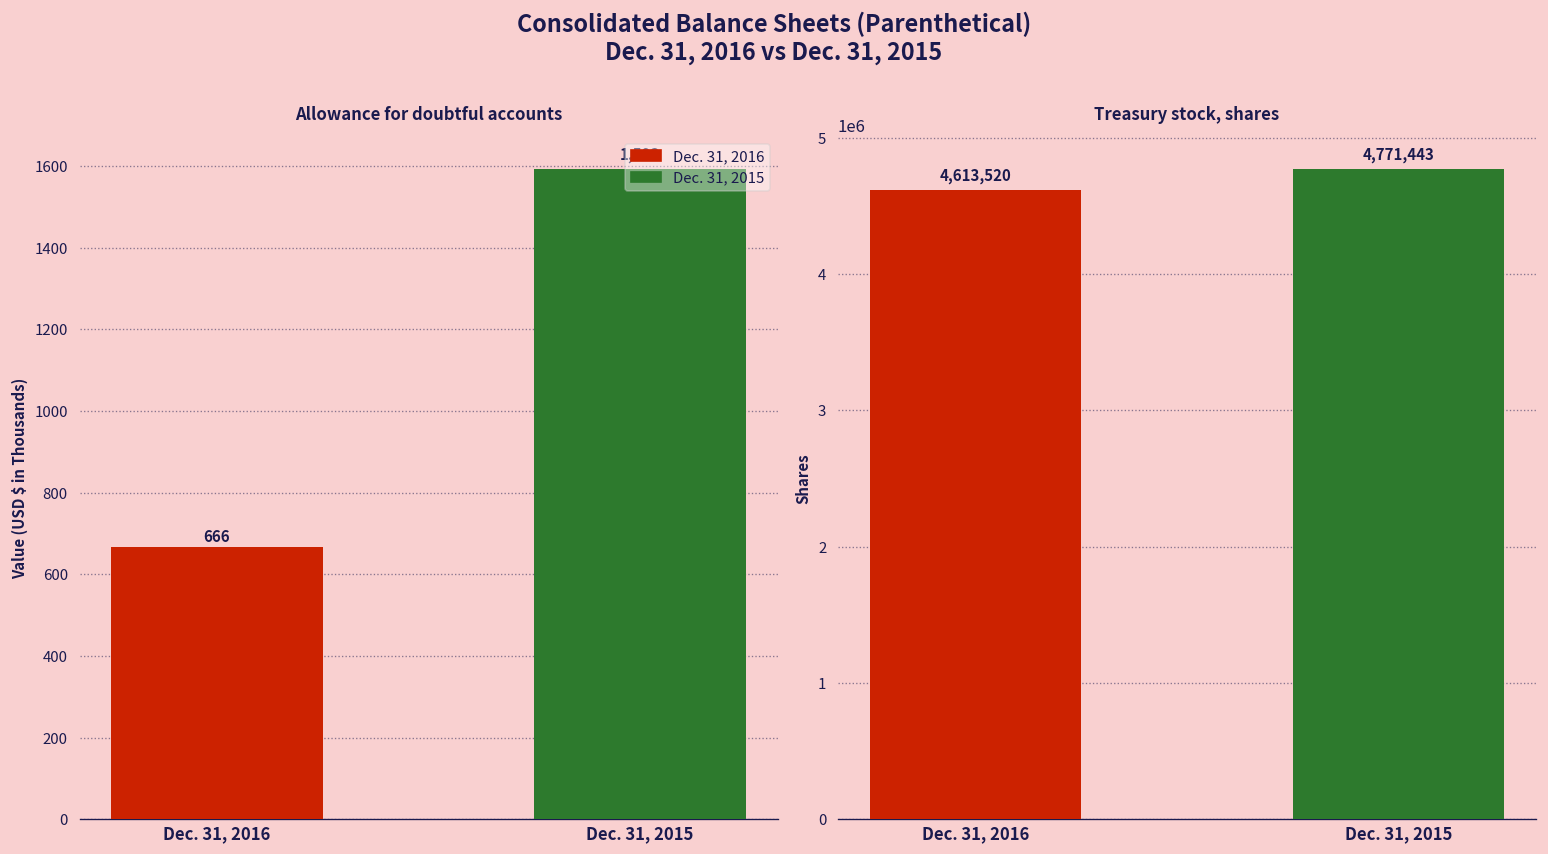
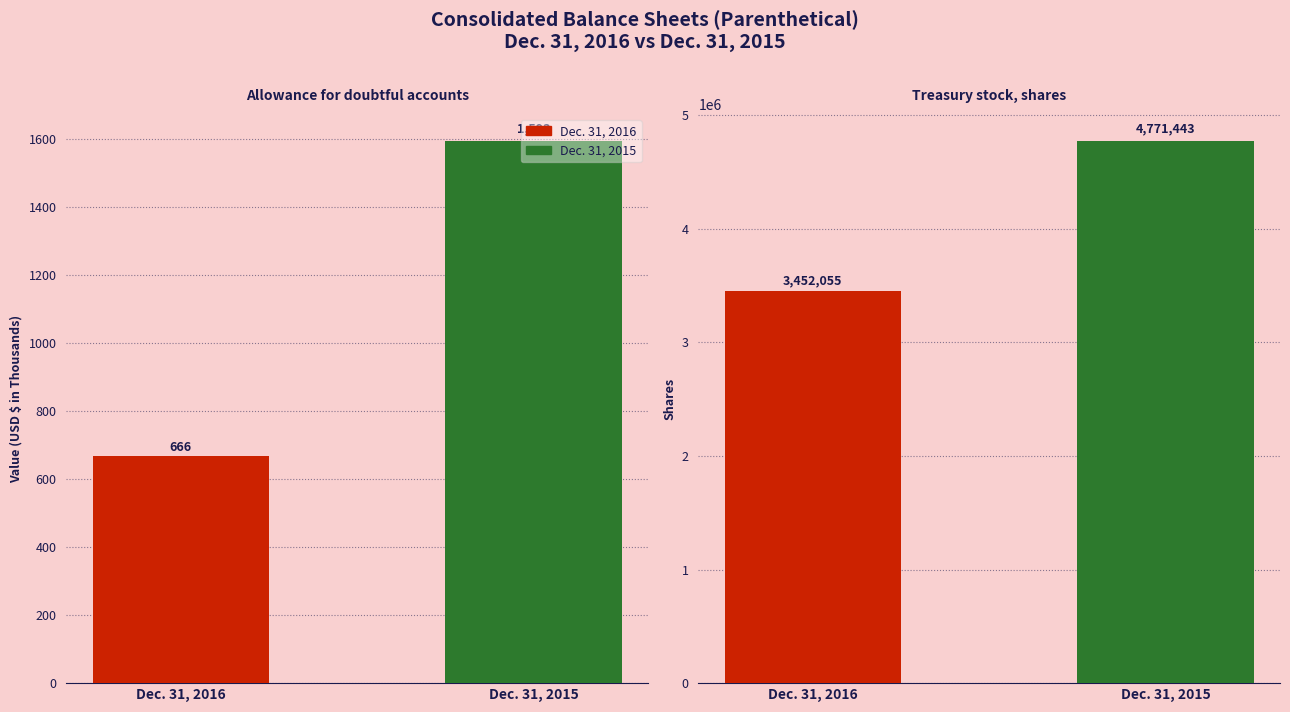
Treasury stock, shares, Dec. 31, 2016: 4,613,520 -> 3,452,055
